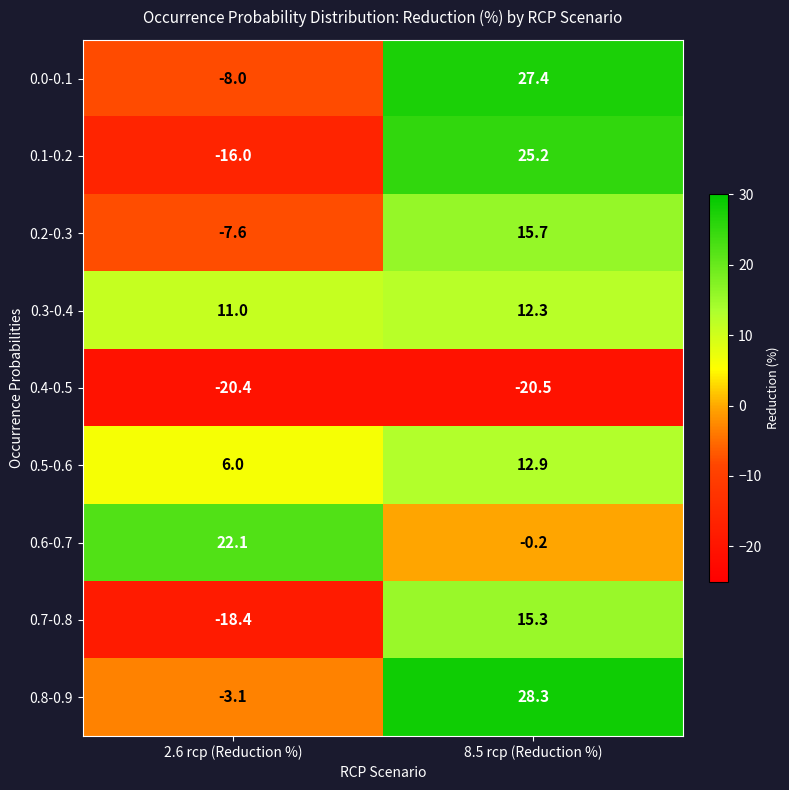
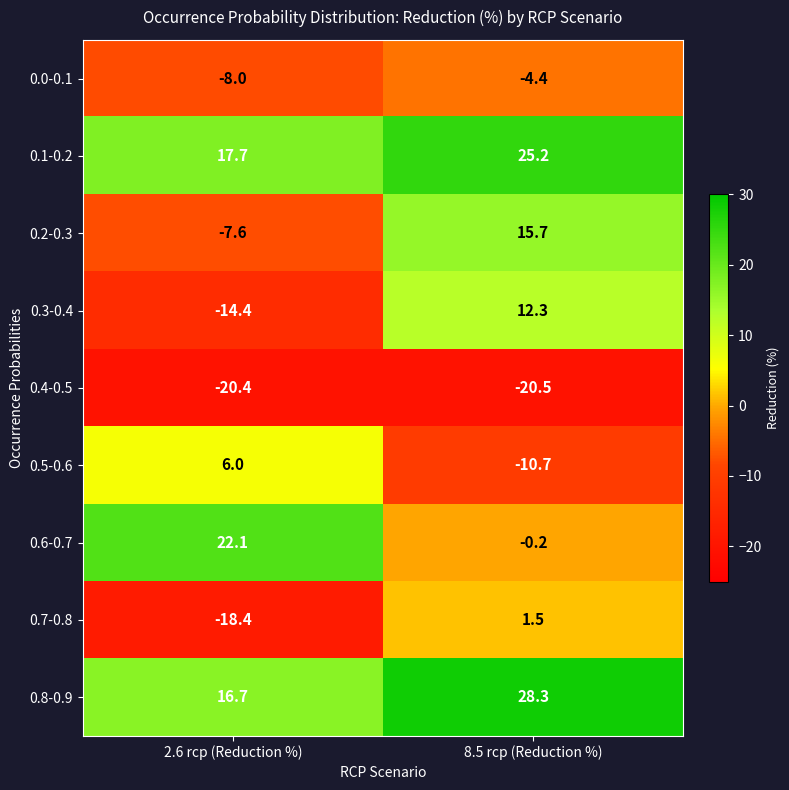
0.0-0.1, 8.5 rcp (Reduction %): 27.4 -> -4.4
0.1-0.2, 2.6 rcp (Reduction %): -16.0 -> 17.7
0.3-0.4, 2.6 rcp (Reduction %): 11.0 -> -14.4
0.5-0.6, 8.5 rcp (Reduction %): 12.9 -> -10.7
0.7-0.8, 8.5 rcp (Reduction %): 15.3 -> 1.5
0.8-0.9, 2.6 rcp (Reduction %): -3.1 -> 16.7
